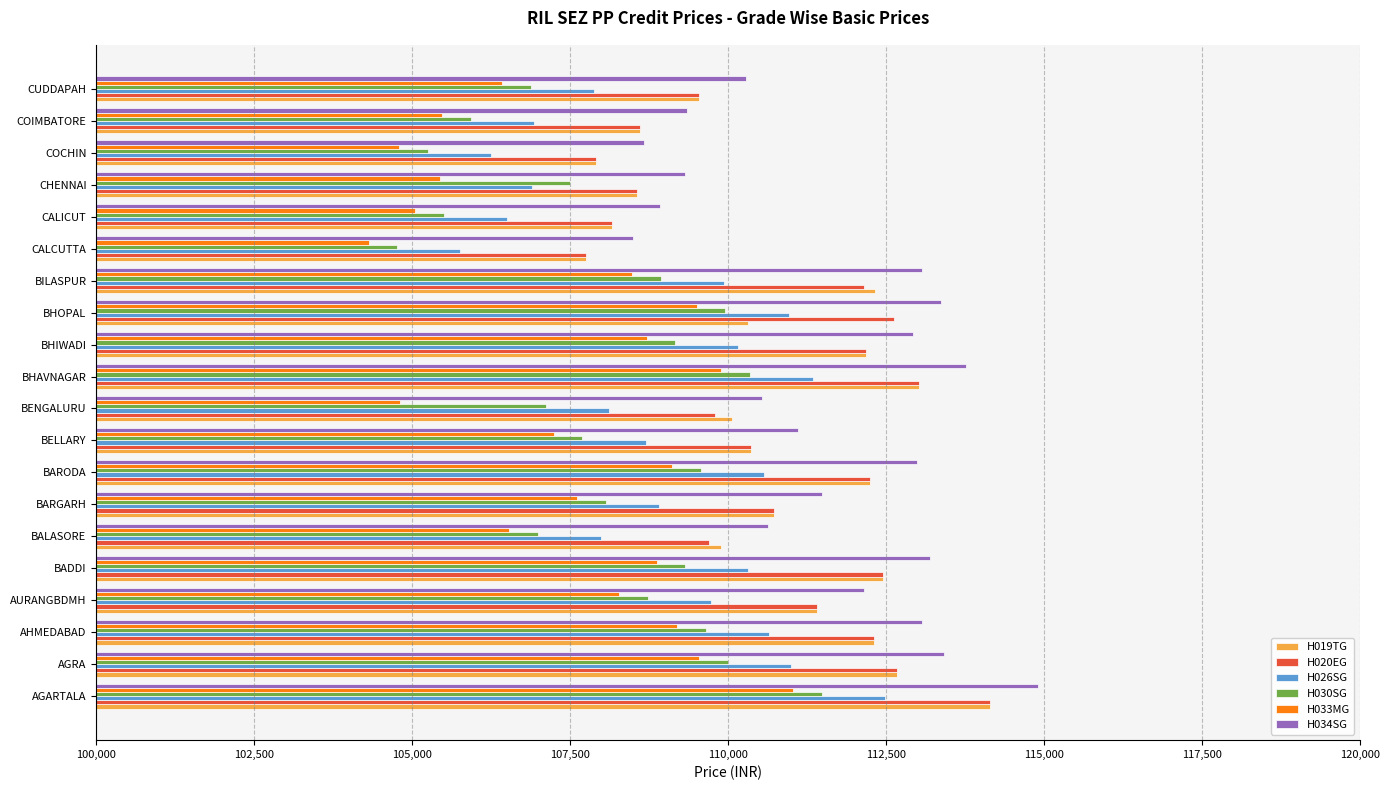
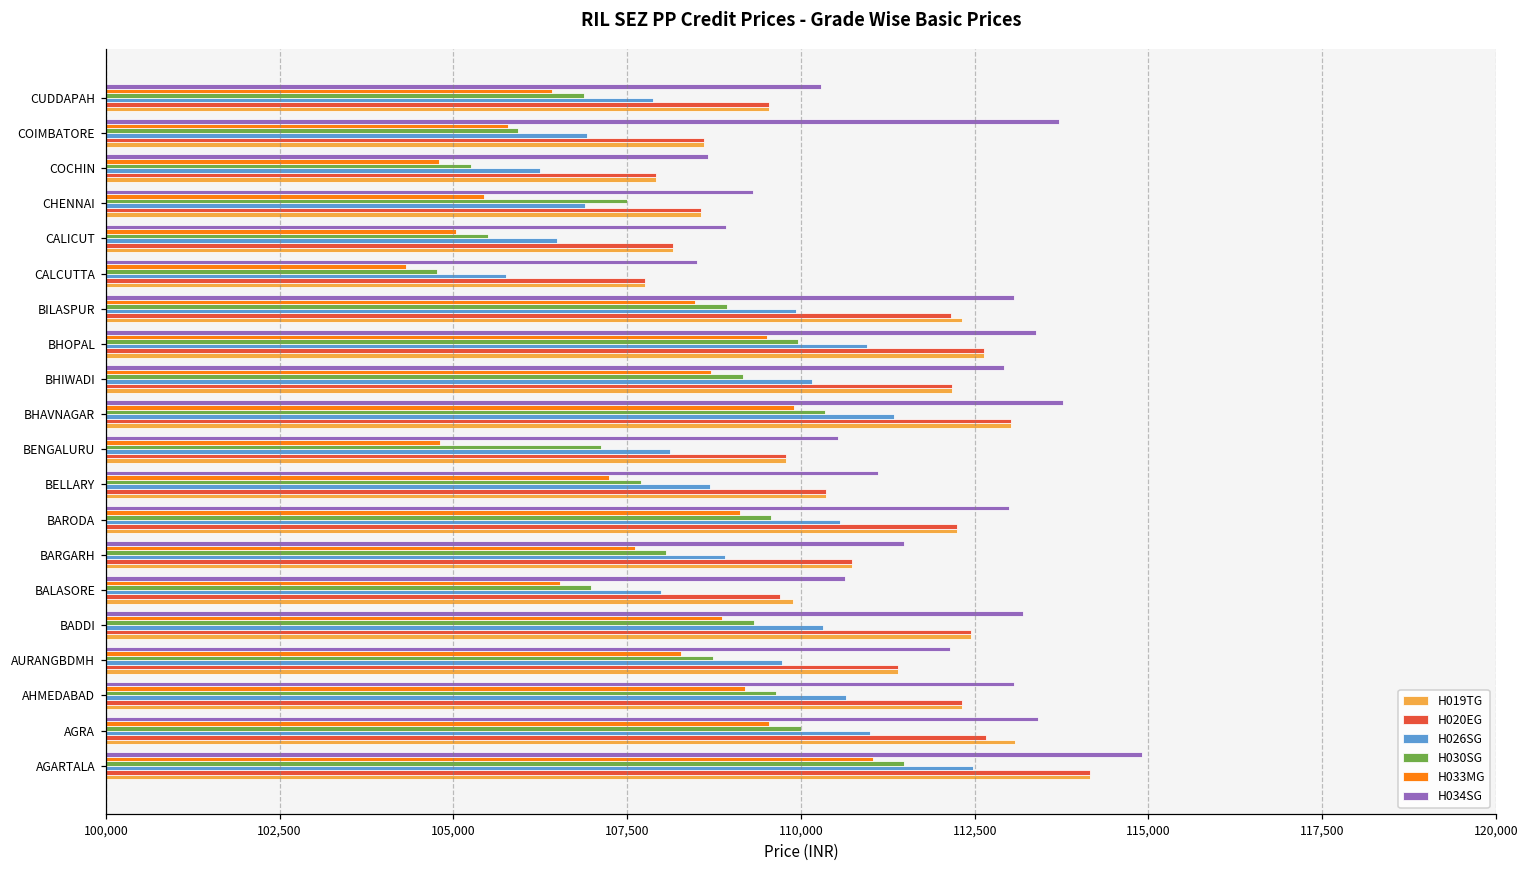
H034SG, COIMBATORE: 109,300 -> 113,700
H033MG, COIMBATORE: 105,500 -> 105,800
H019TG, BHOPAL: 110,300 -> 112,600
H019TG, BENGALURU: 110,100 -> 109,800
H019TG, AGRA: 112,700 -> 113,100
